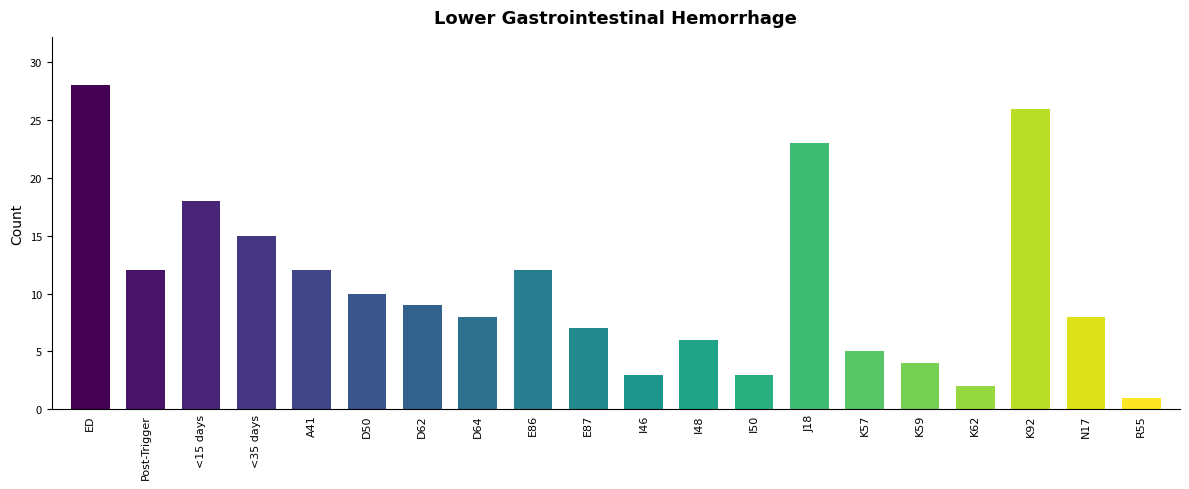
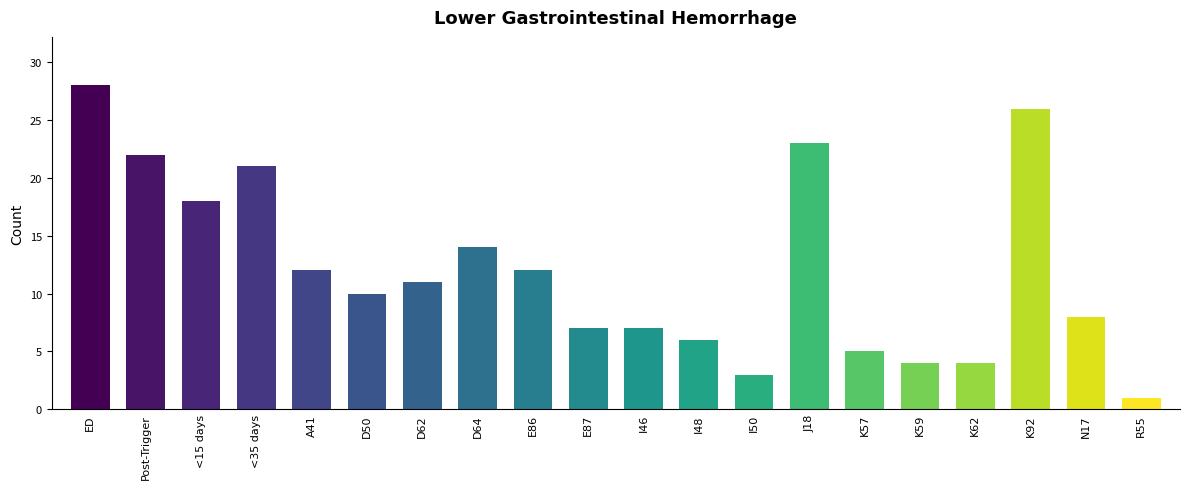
Post-Trigger: 12 -> 22
<35 days: 15 -> 21
D62: 9 -> 11
D64: 8 -> 14
I46: 3 -> 7
K62: 2 -> 4
